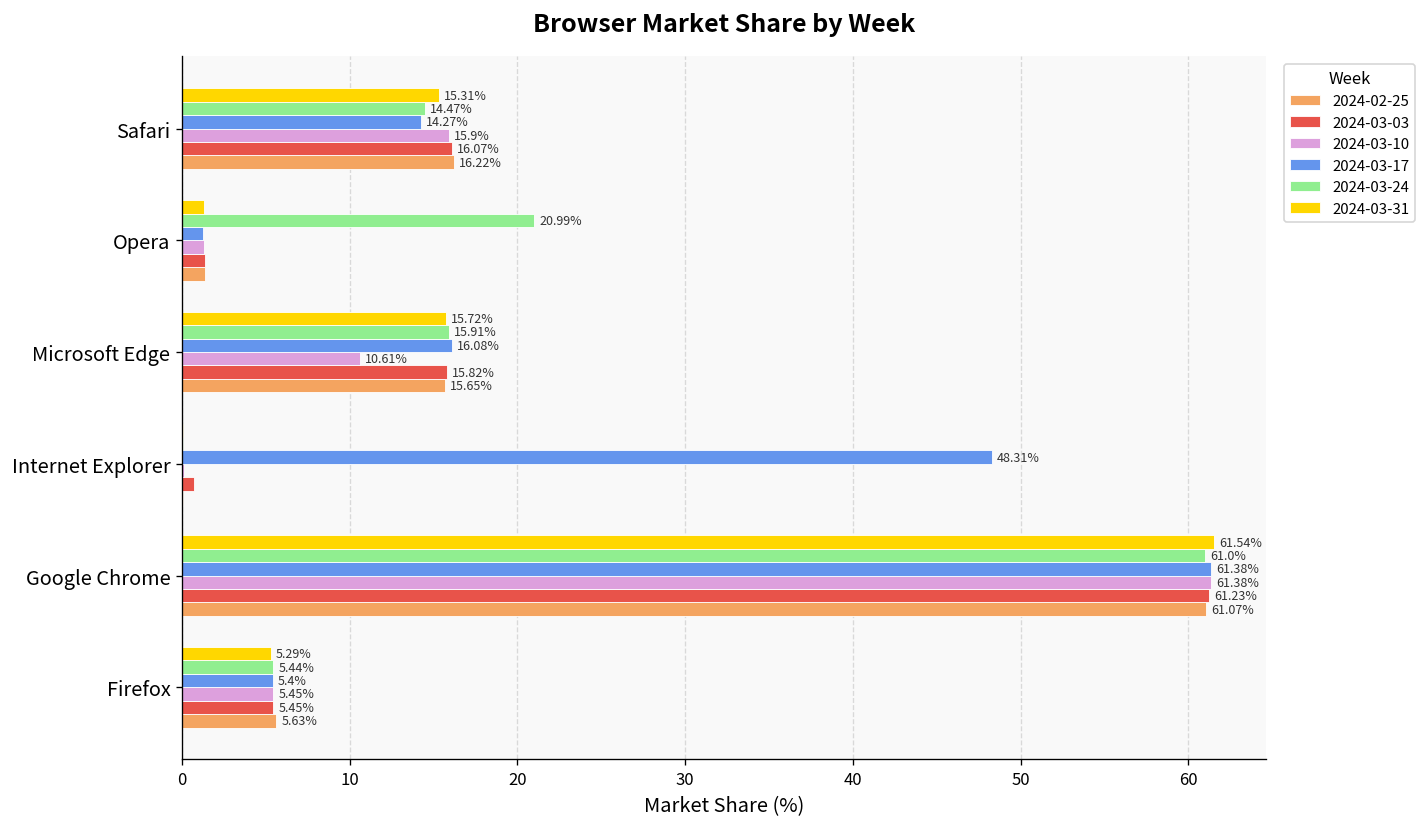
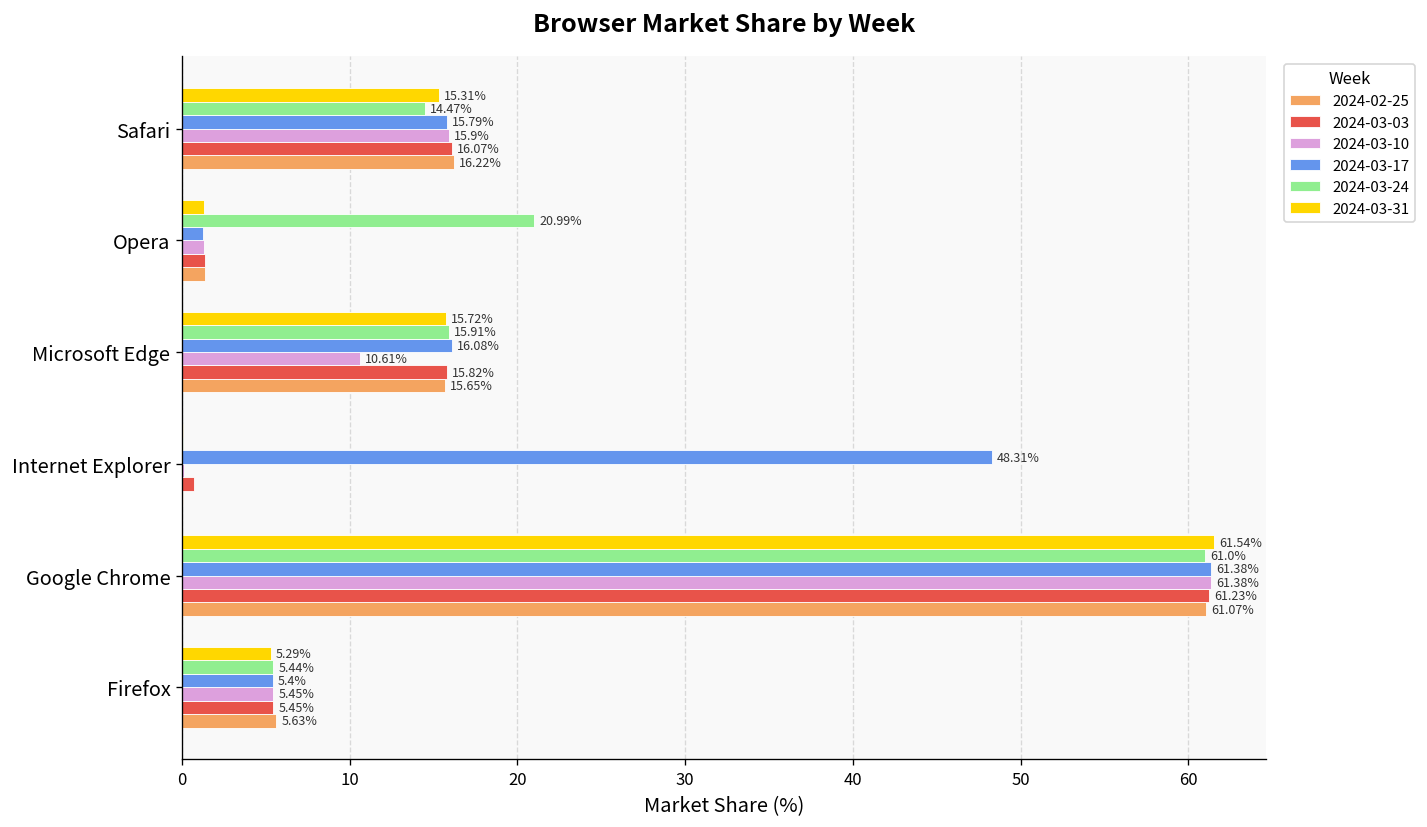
2024-03-17, Safari: 14.27% -> 15.79%
